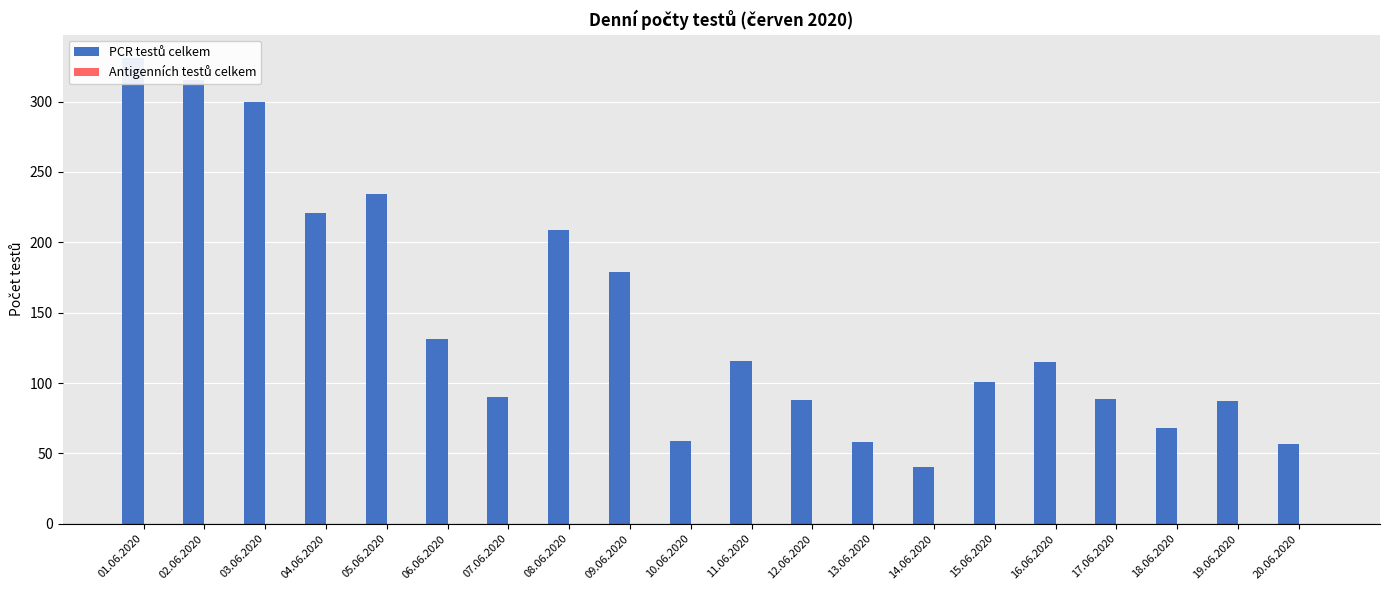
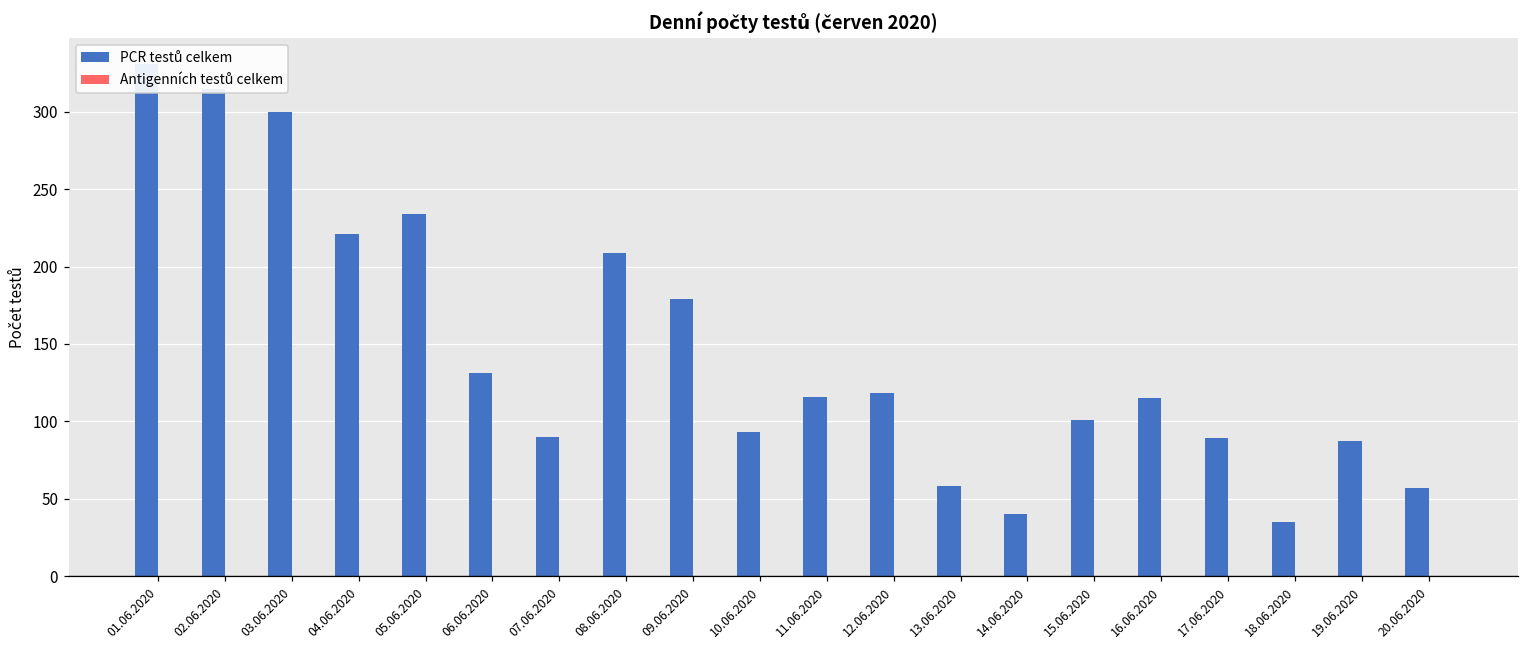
PCR testů celkem, 10.06.2020: 59 -> 93
PCR testů celkem, 12.06.2020: 88 -> 118
PCR testů celkem, 18.06.2020: 68 -> 35
